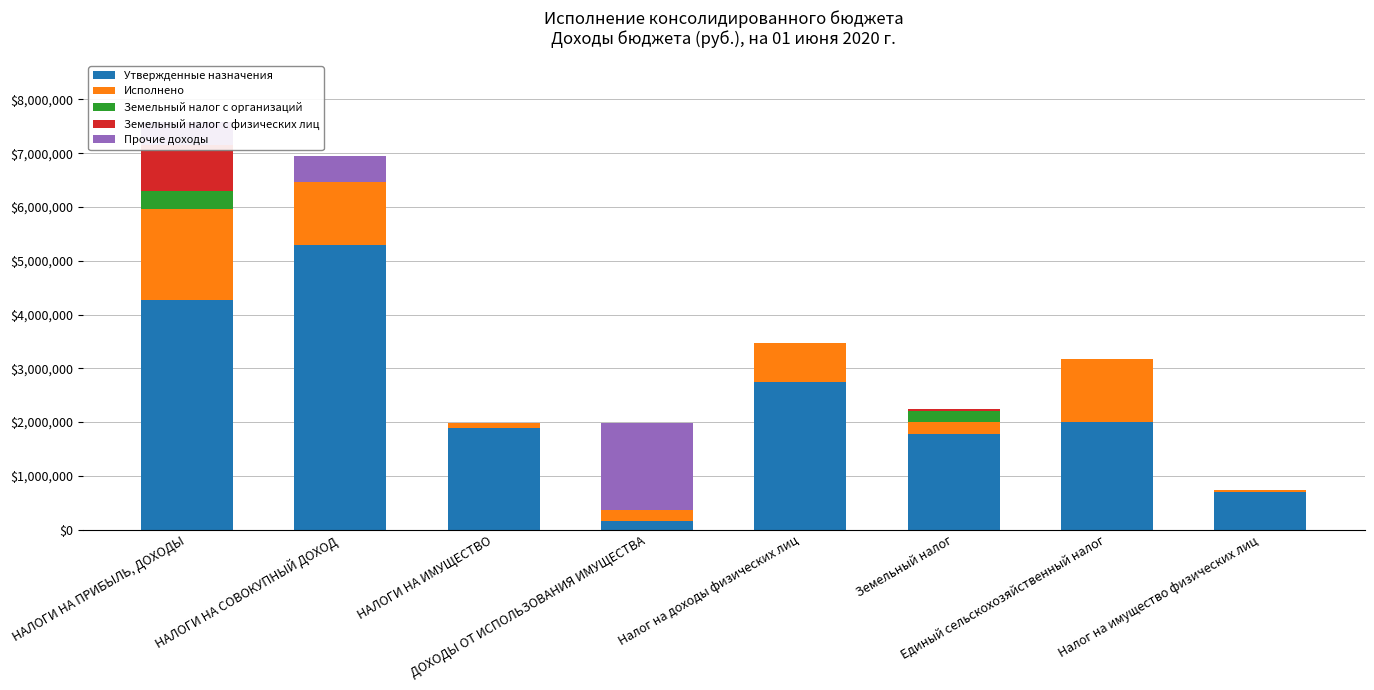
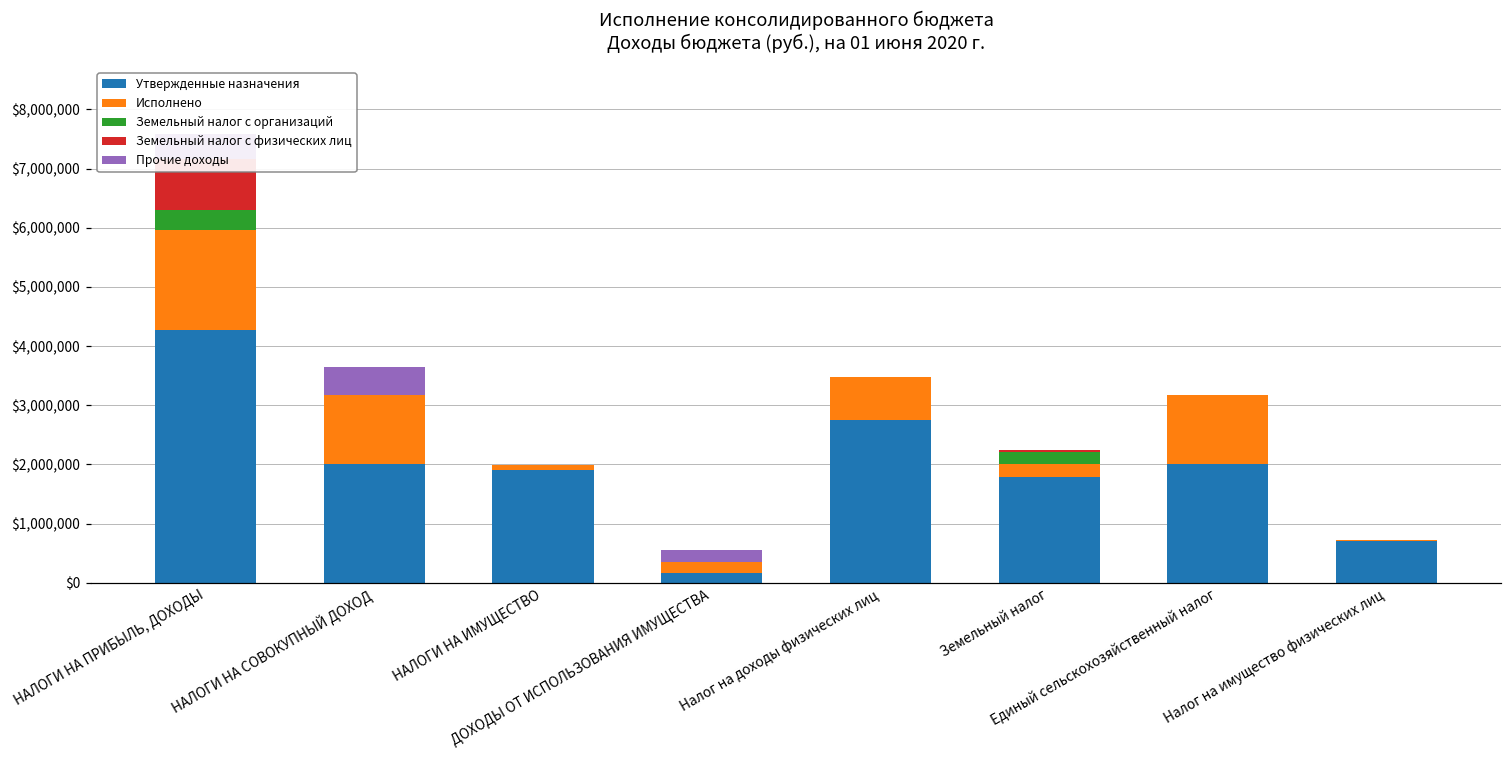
Утвержденные назначения, НАЛОГИ НА СОВОКУПНЫЙ ДОХОД: $5,300,000 -> $2,000,000
Прочие доходы, ДОХОДЫ ОТ ИСПОЛЬЗОВАНИЯ ИМУЩЕСТВА: $1,600,000 -> $200,000
